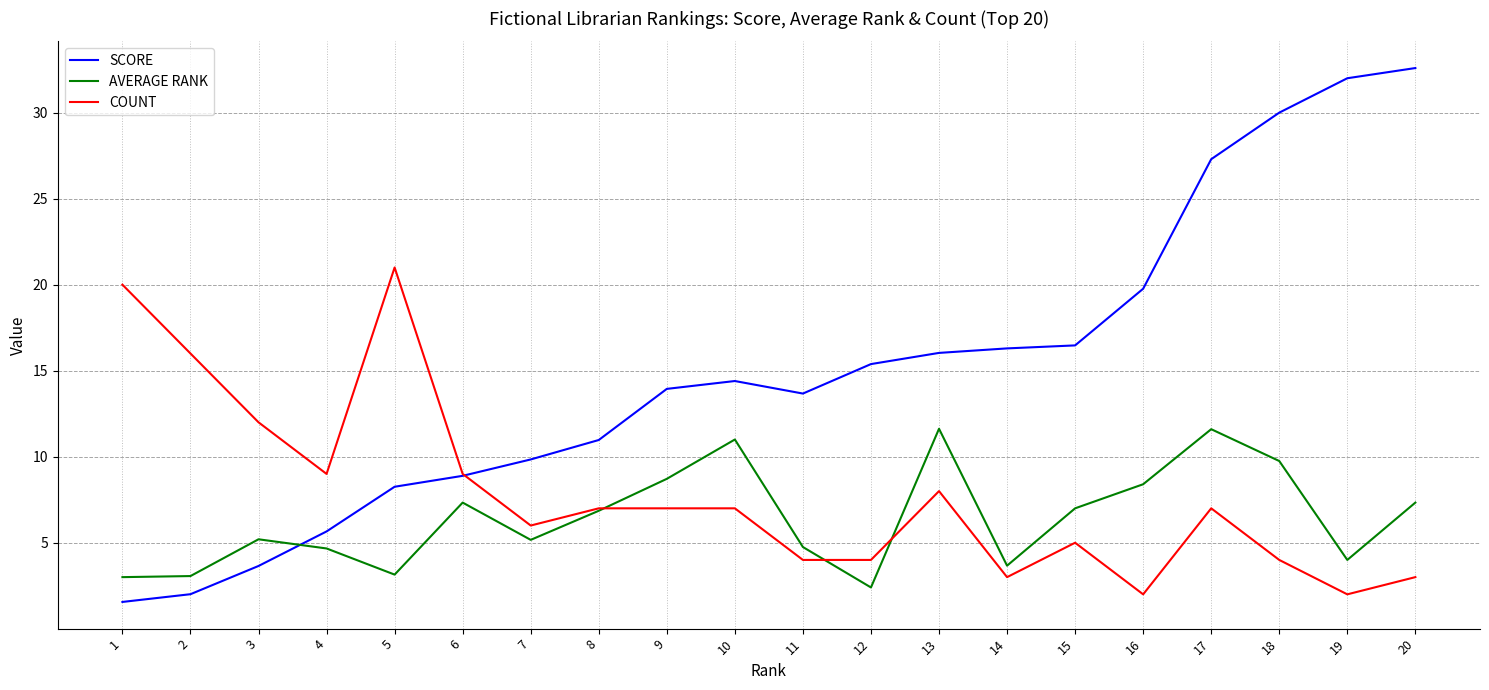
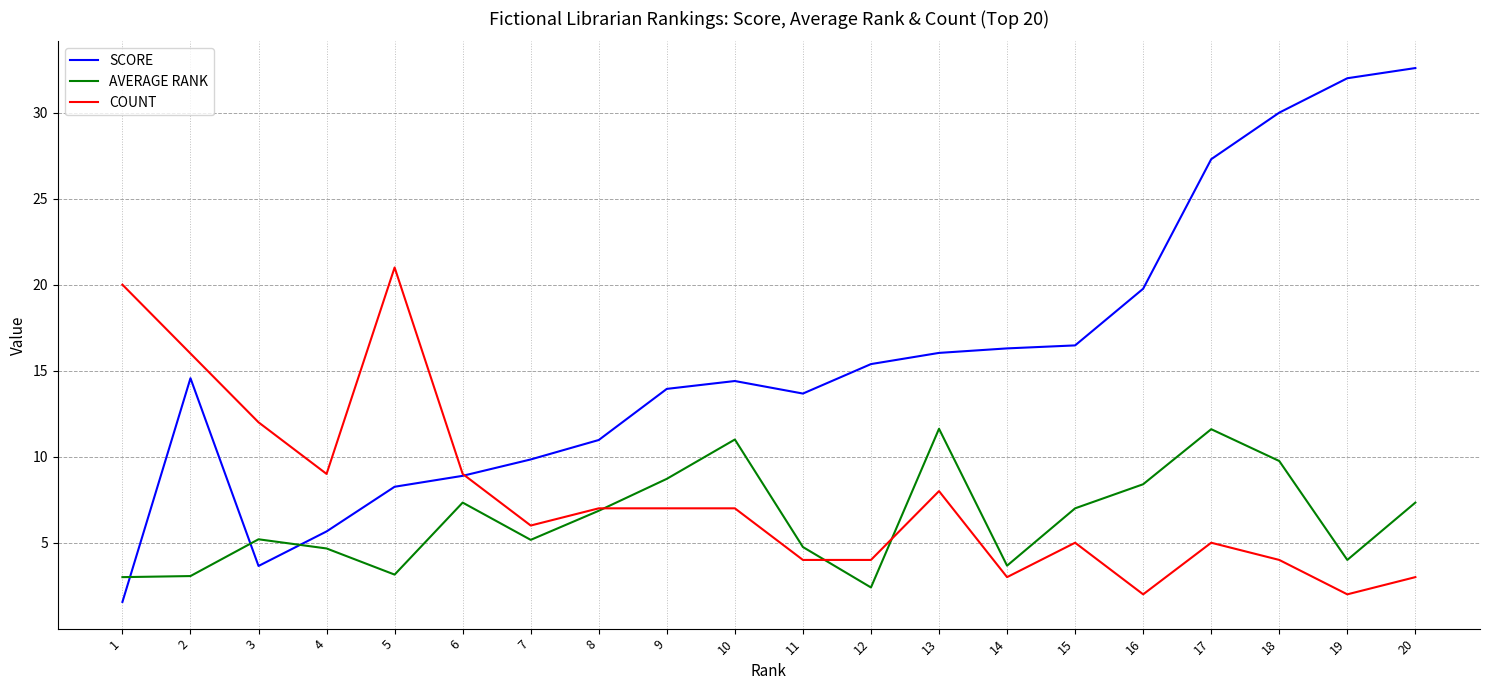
SCORE, 2: 2.0 -> 14.6
COUNT, 17: 7 -> 5
